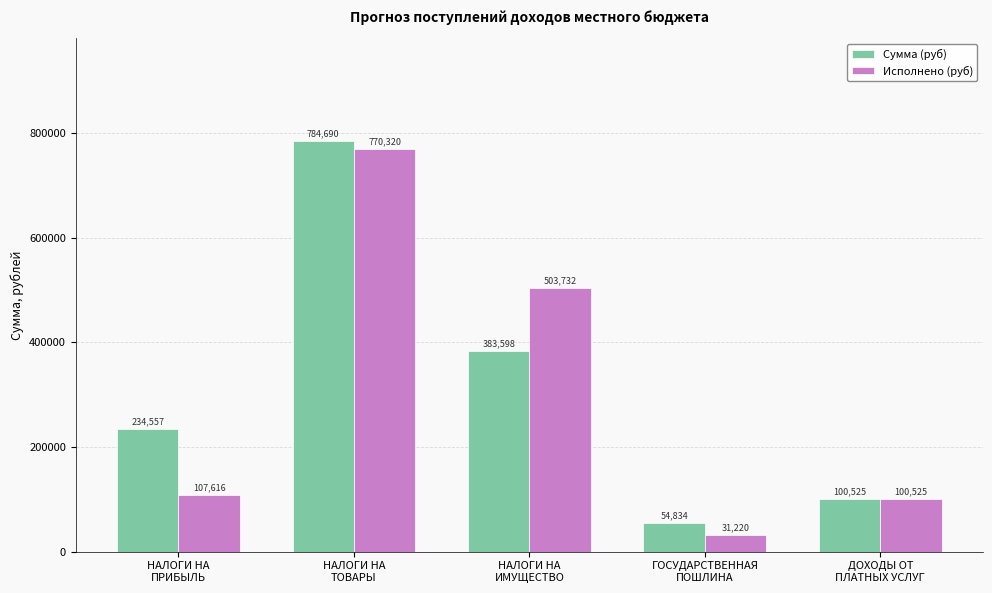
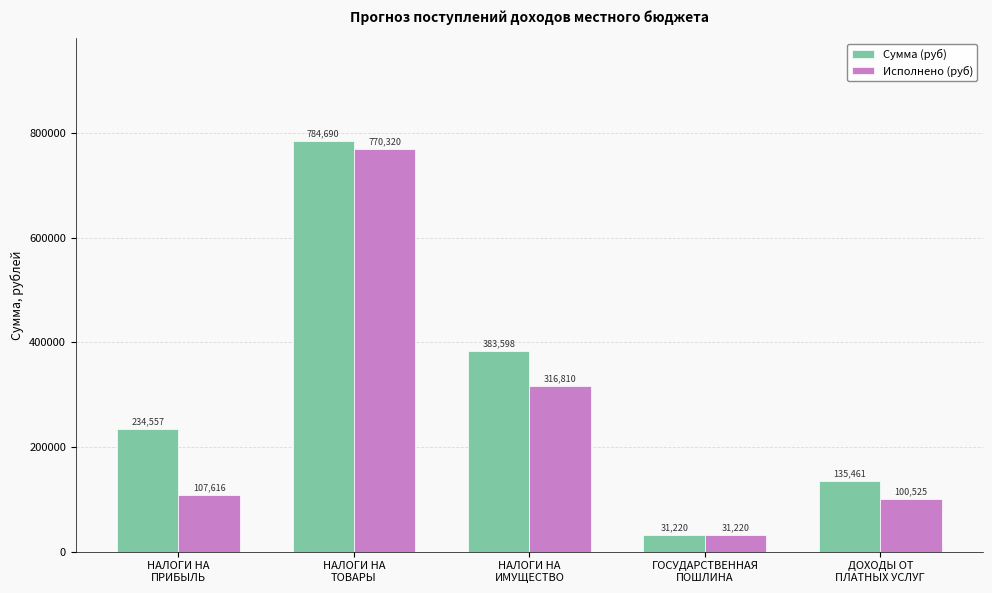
Исполнено (руб), НАЛОГИ НА ИМУЩЕСТВО: 503,732 -> 316,810
Сумма (руб), ГОСУДАРСТВЕННАЯ ПОШЛИНА: 54,834 -> 31,220
Сумма (руб), ДОХОДЫ ОТ ПЛАТНЫХ УСЛУГ: 100,525 -> 135,461
